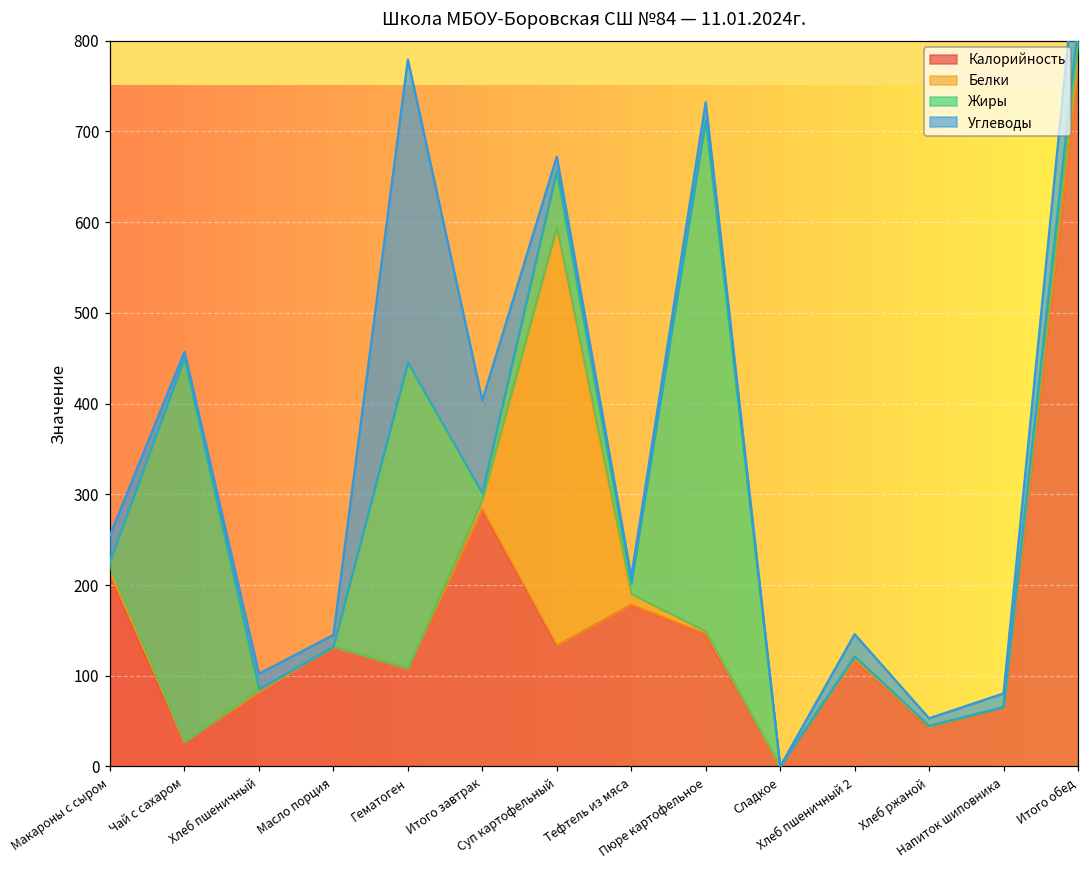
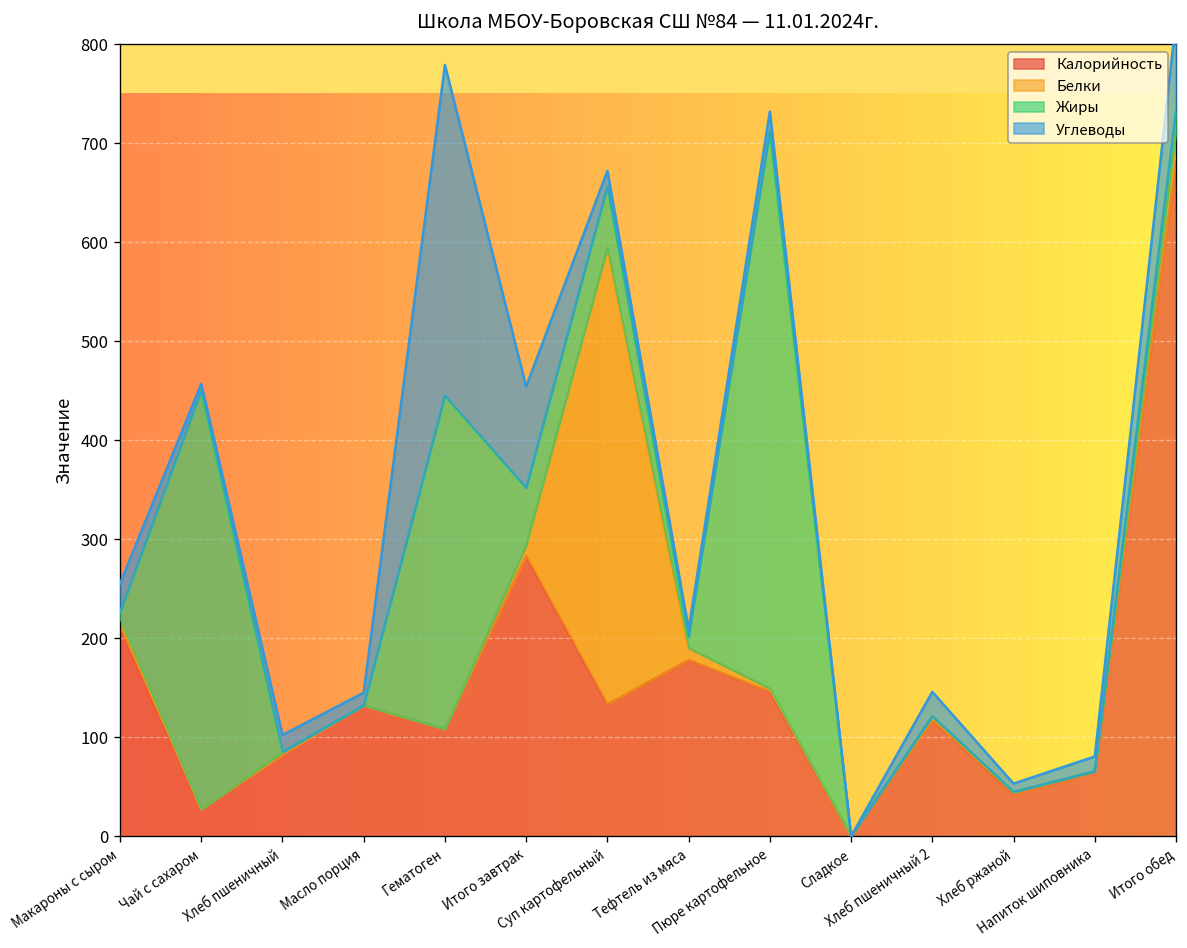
Жиры, Итого завтрак: 10 -> 60
Калорийность, Итого обед: 770 -> 680
